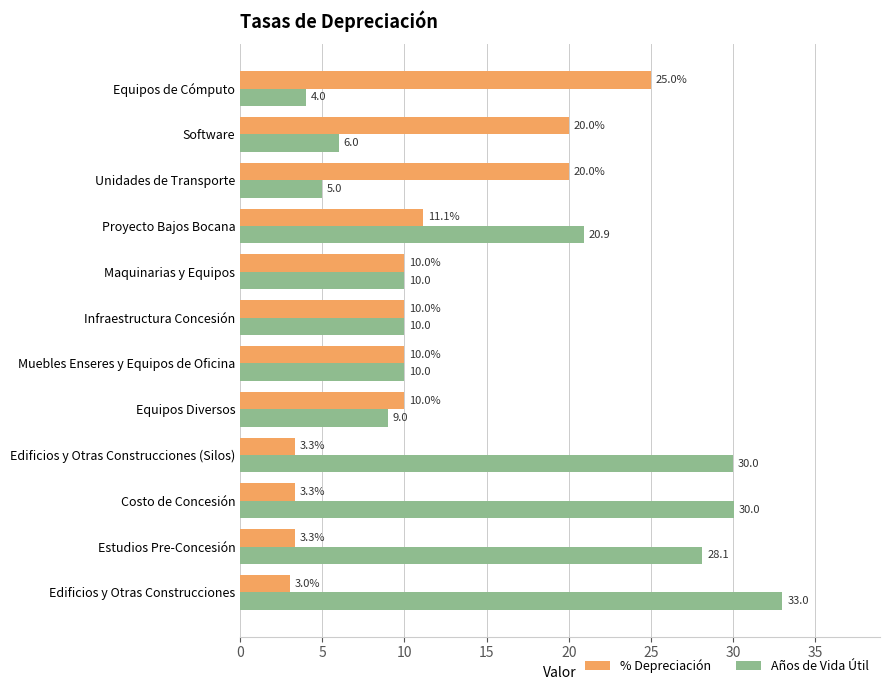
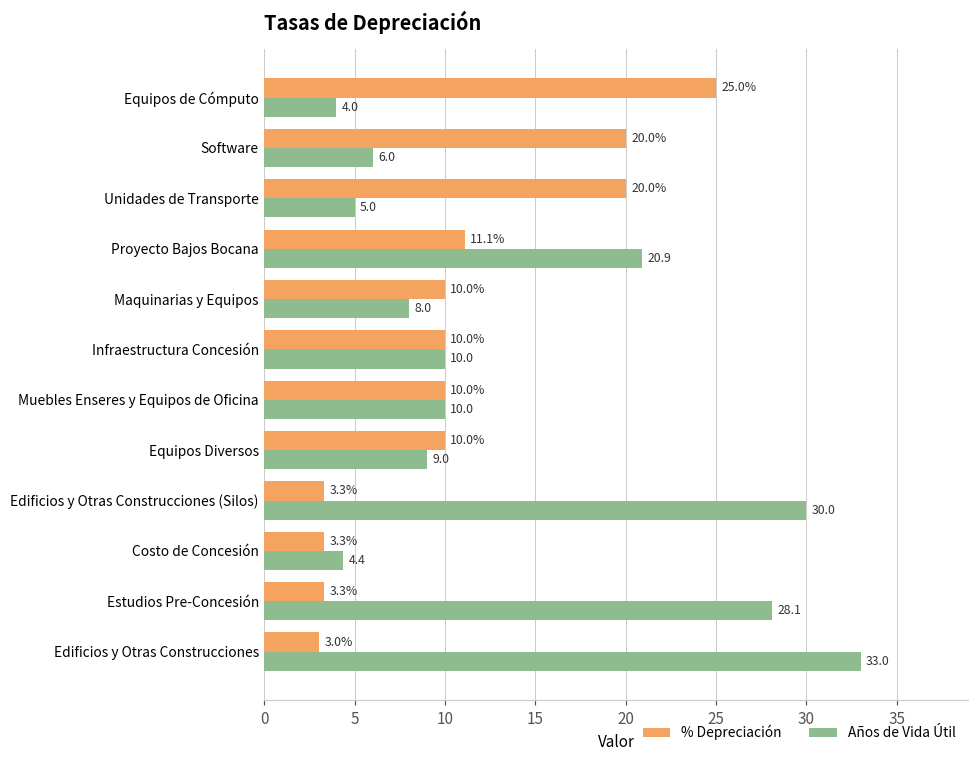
Años de Vida Útil, Maquinarias y Equipos: 10.0 -> 8.0
Años de Vida Útil, Costo de Concesión: 30.0 -> 4.4
